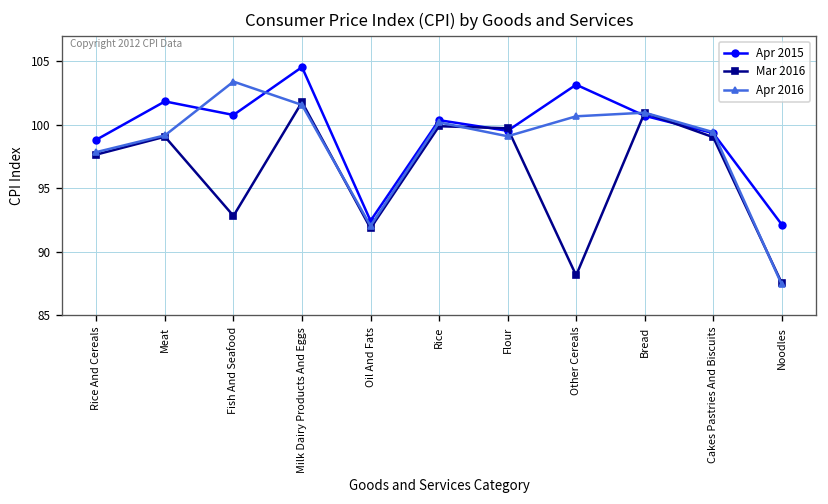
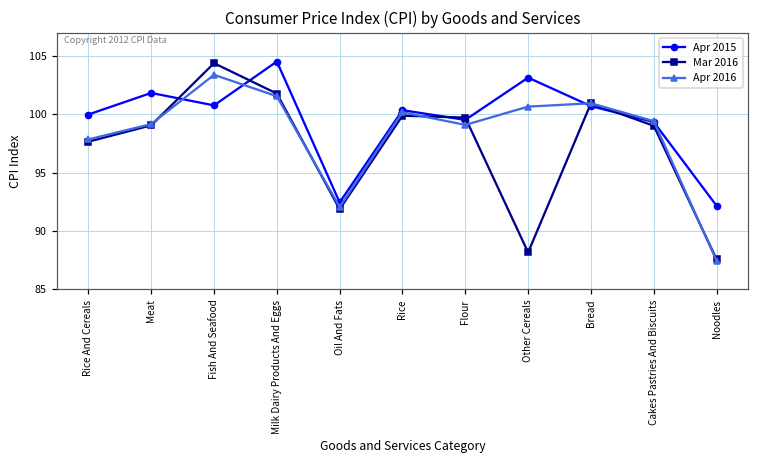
Apr 2015, Rice And Cereals: 98.8 -> 100.0
Mar 2016, Fish And Seafood: 92.8 -> 104.4
